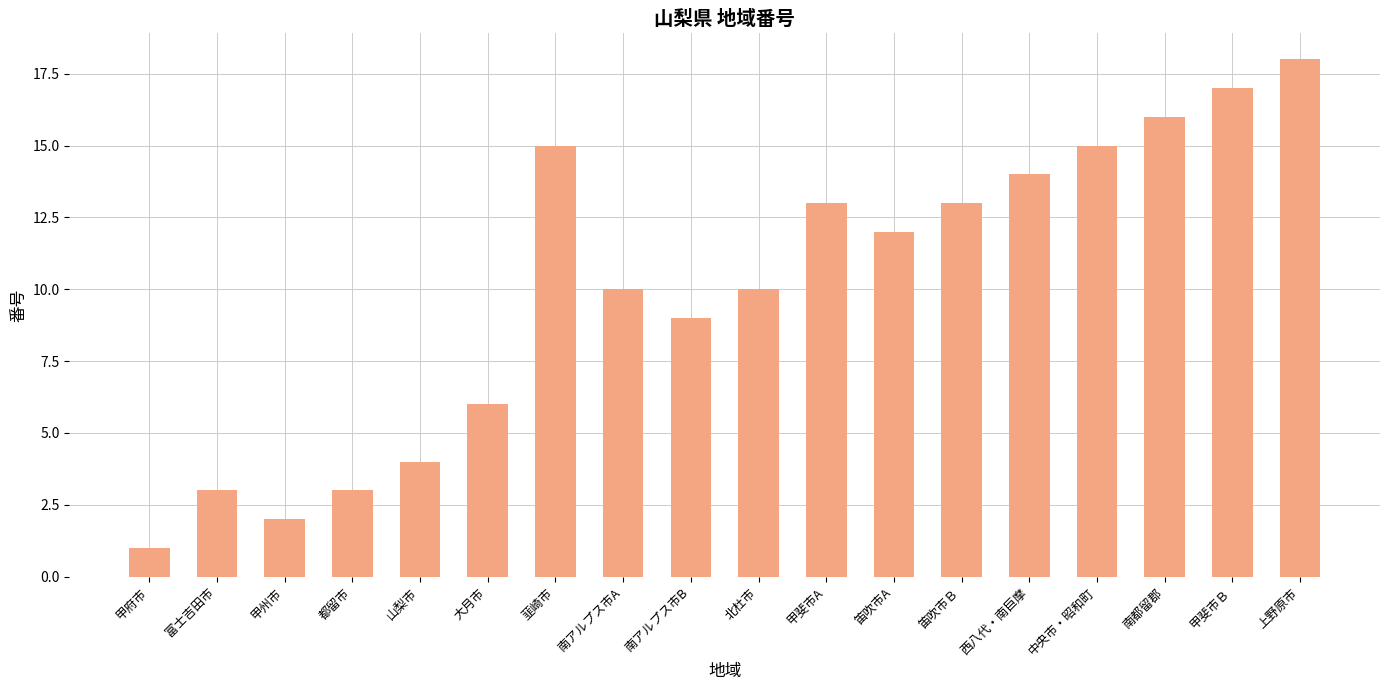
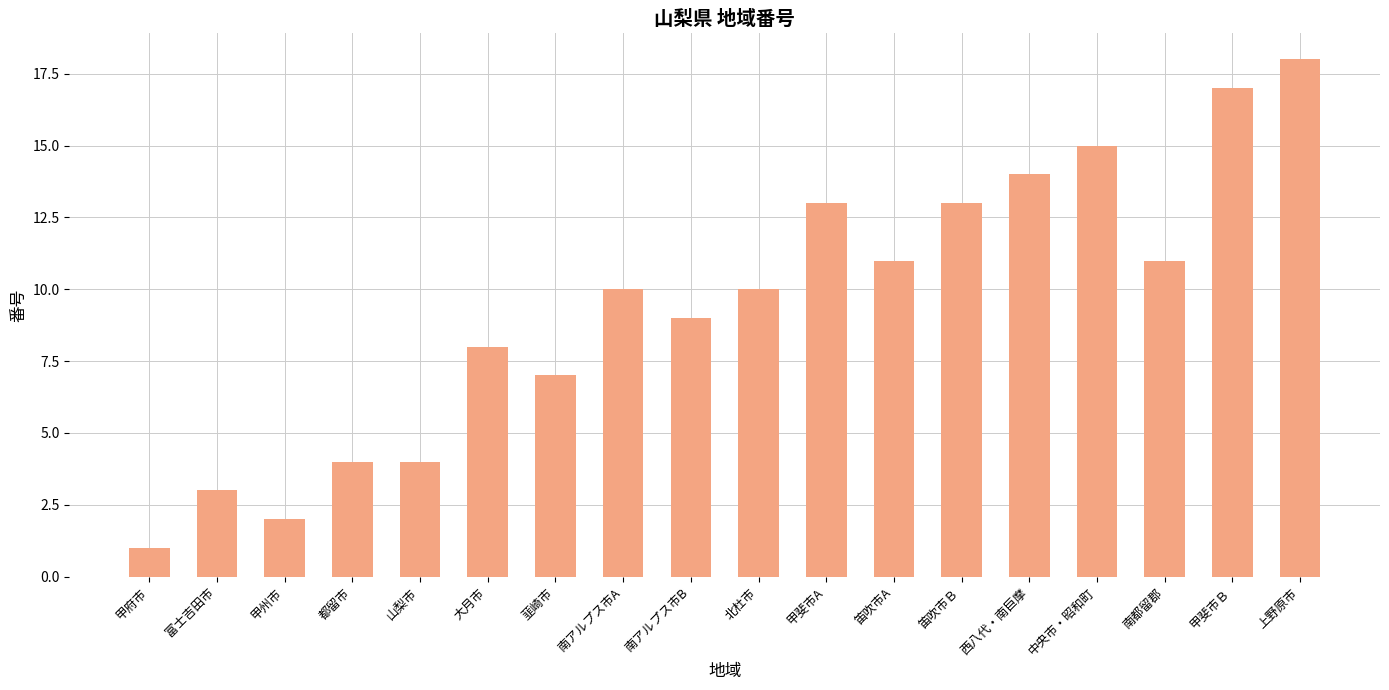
都留市: 3 -> 4
大月市: 6 -> 8
韮崎市: 15 -> 7
笛吹市A: 12 -> 11
南都留郡: 16 -> 11
